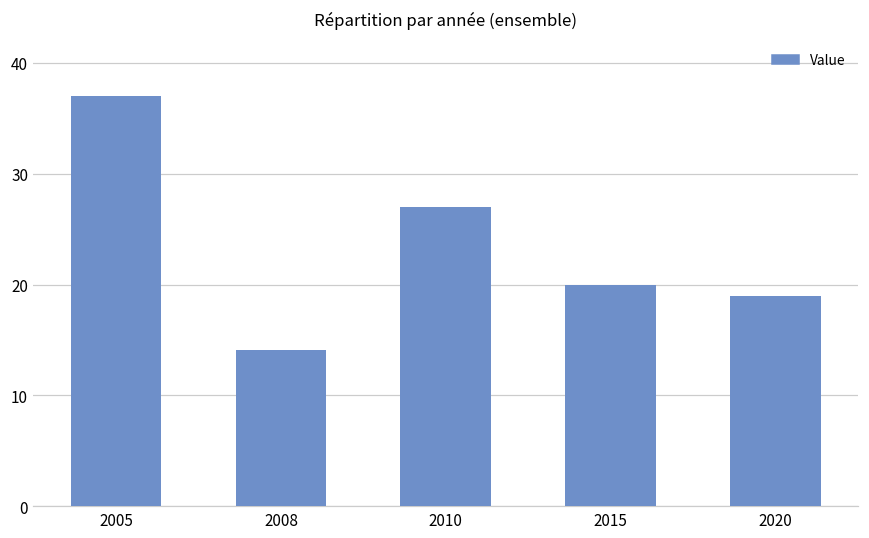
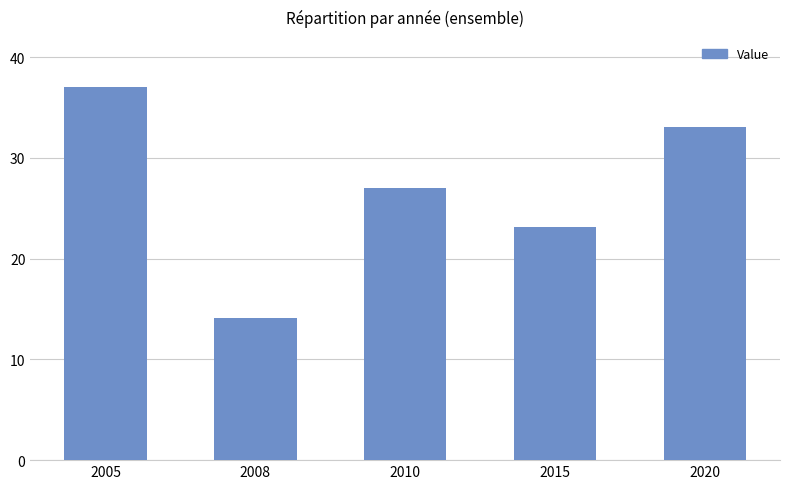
2015: 20.0 -> 23.1
2020: 19.0 -> 33.1
